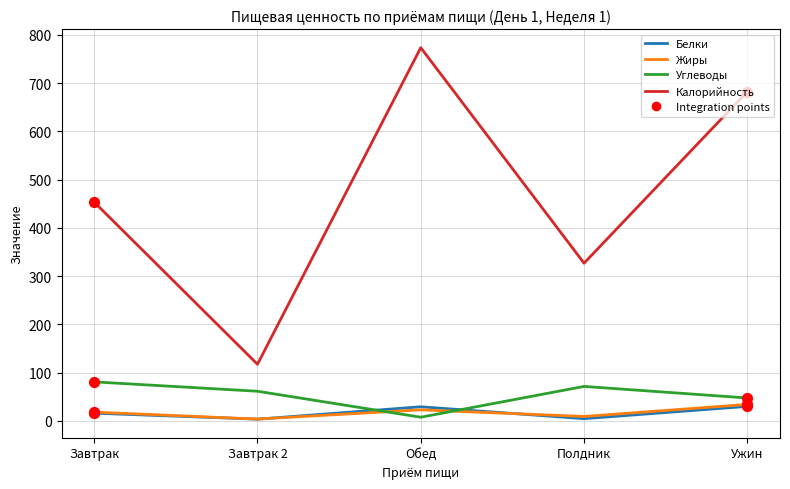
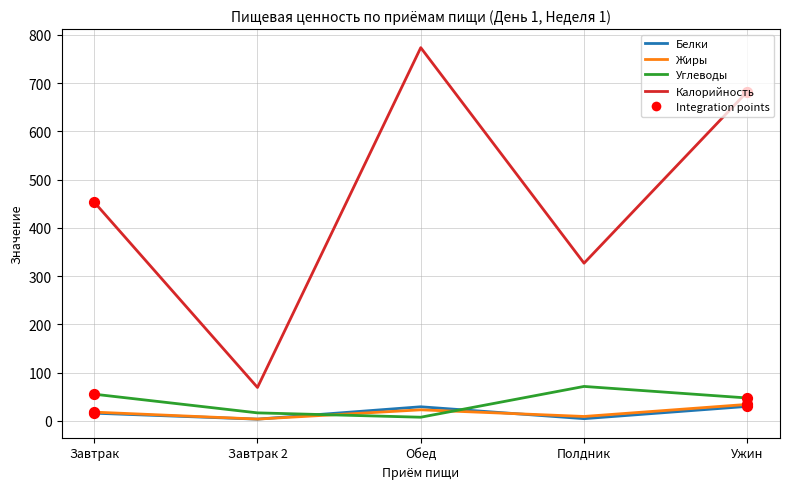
Углеводы, Завтрак: 80 -> 60
Углеводы, Завтрак 2: 60 -> 20
Калорийность, Завтрак 2: 120 -> 70
